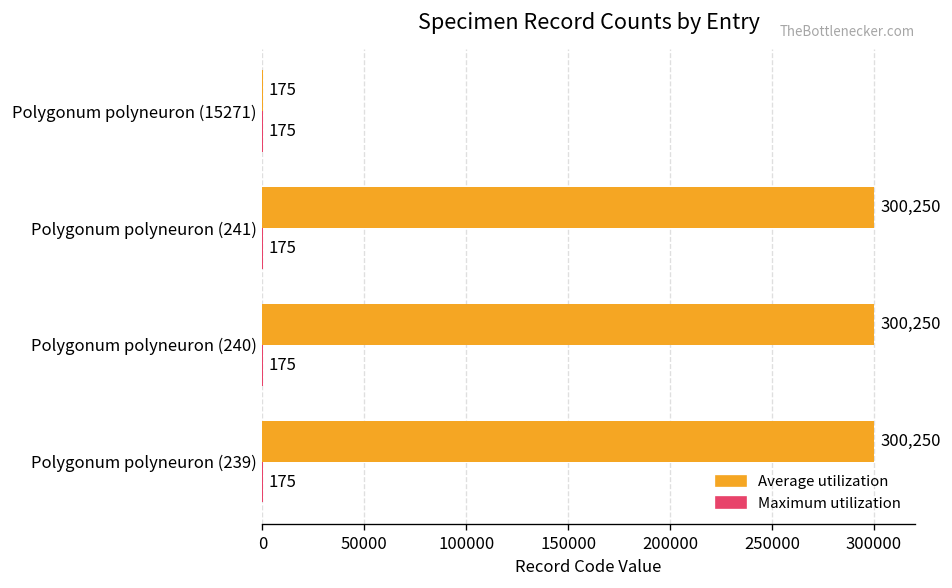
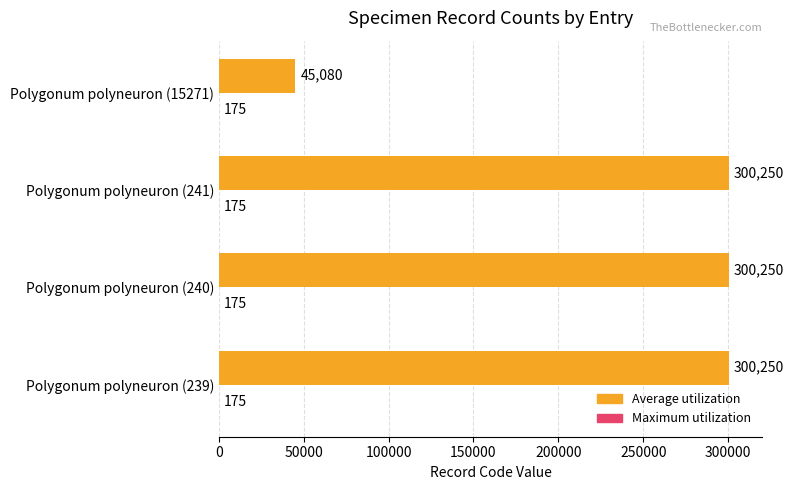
Average utilization, Polygonum polyneuron (15271): 175 -> 45,080
